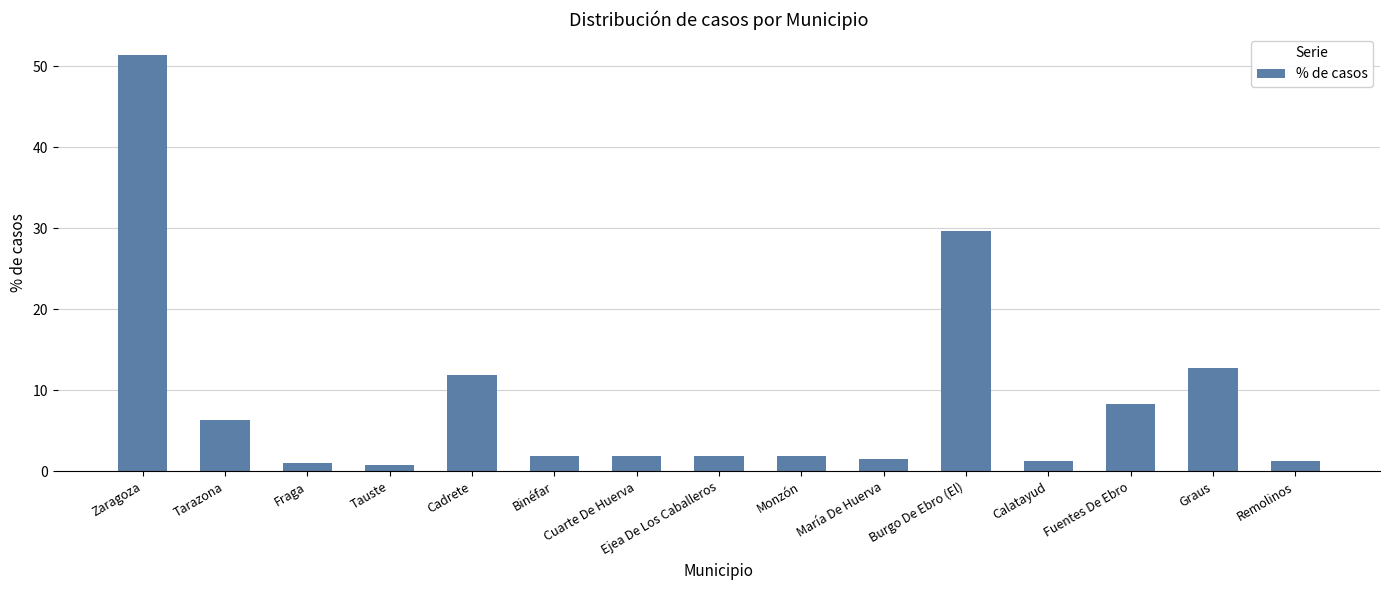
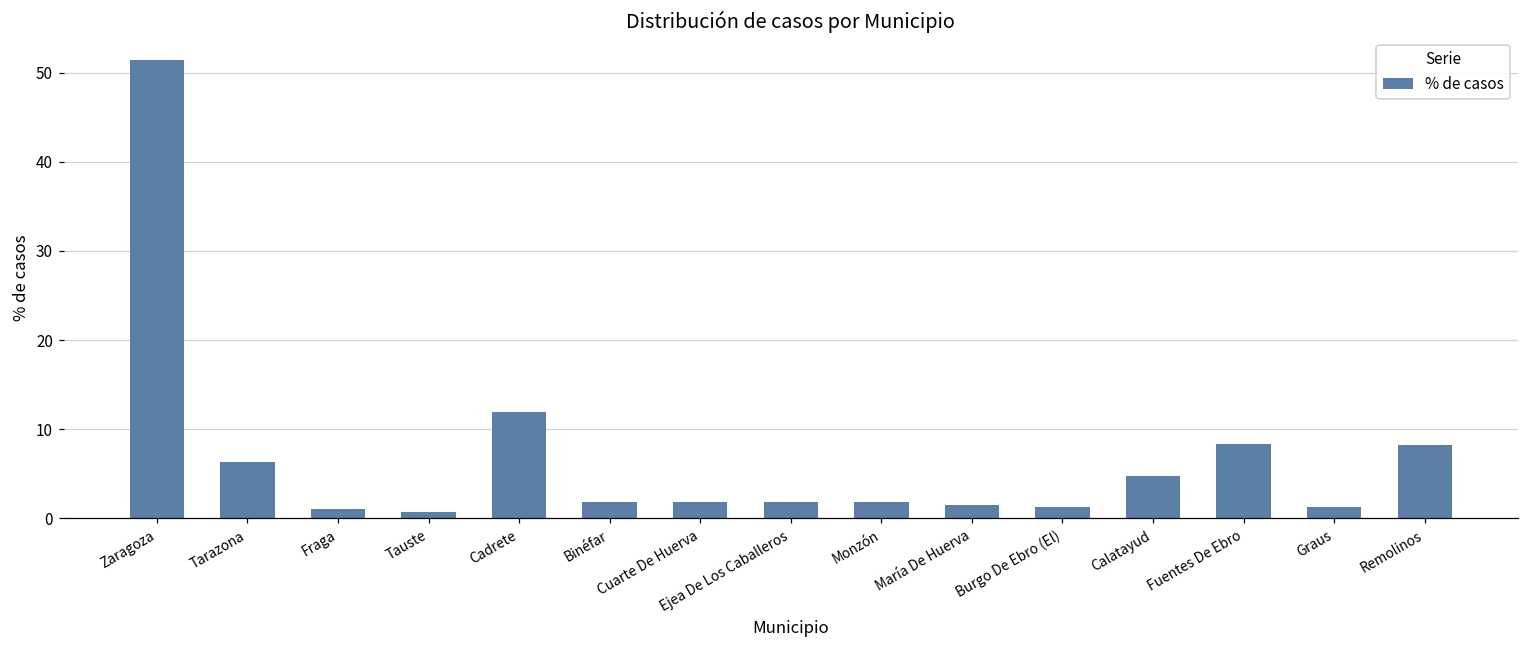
Burgo De Ebro (El): 30 -> 1
Calatayud: 1 -> 5
Graus: 13 -> 1
Remolinos: 1 -> 8
